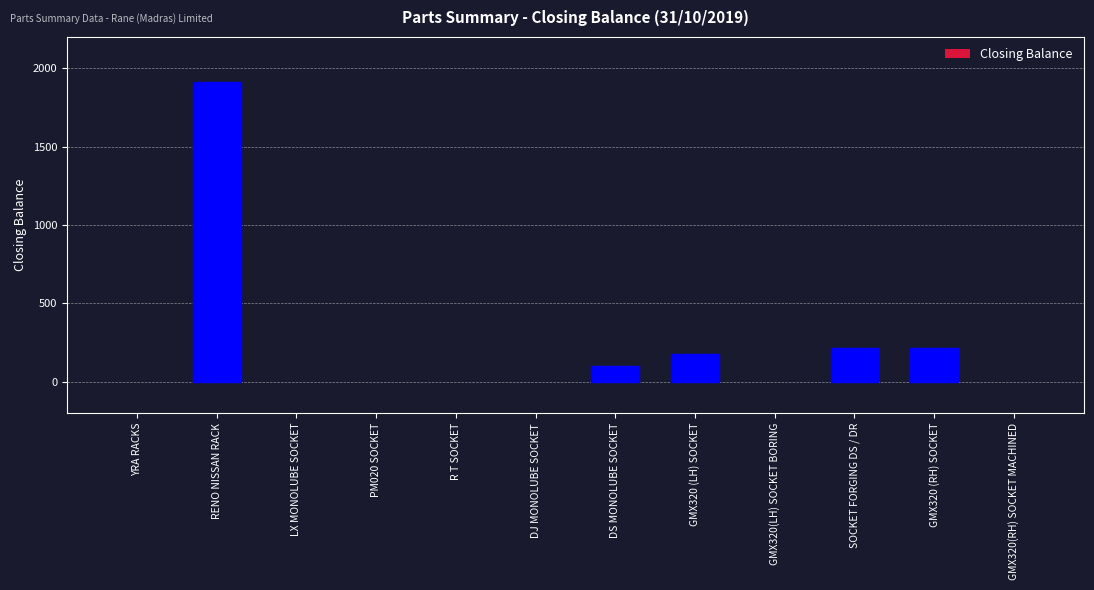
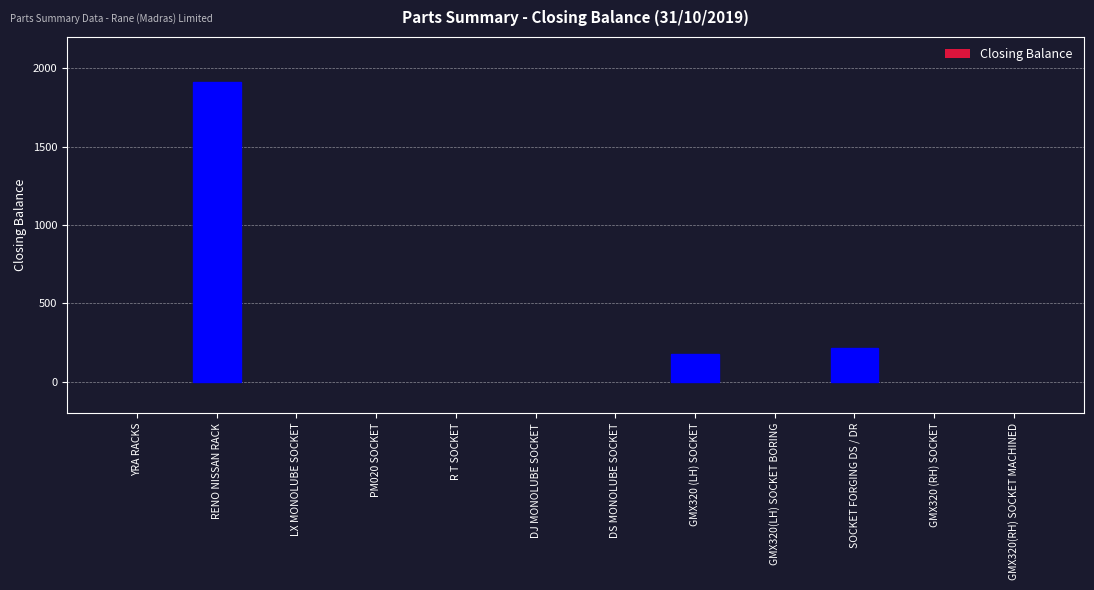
DS MONOLUBE SOCKET: 100 -> 0
GMX320 (RH) SOCKET: 220 -> 0
